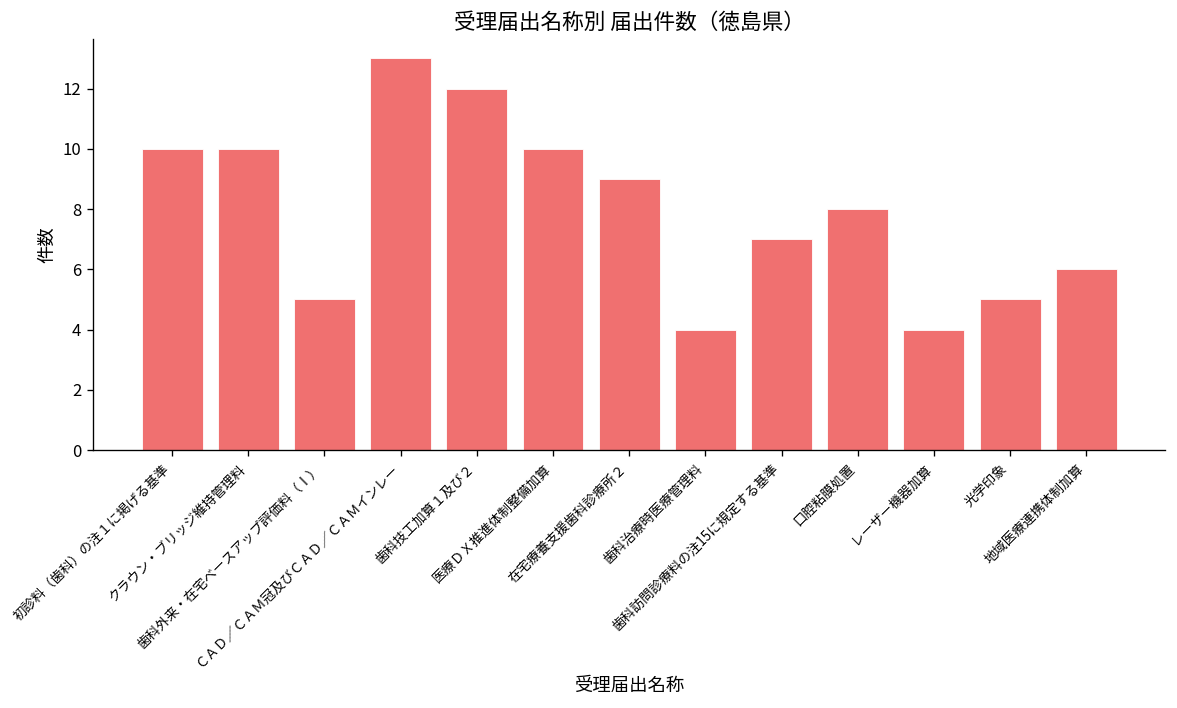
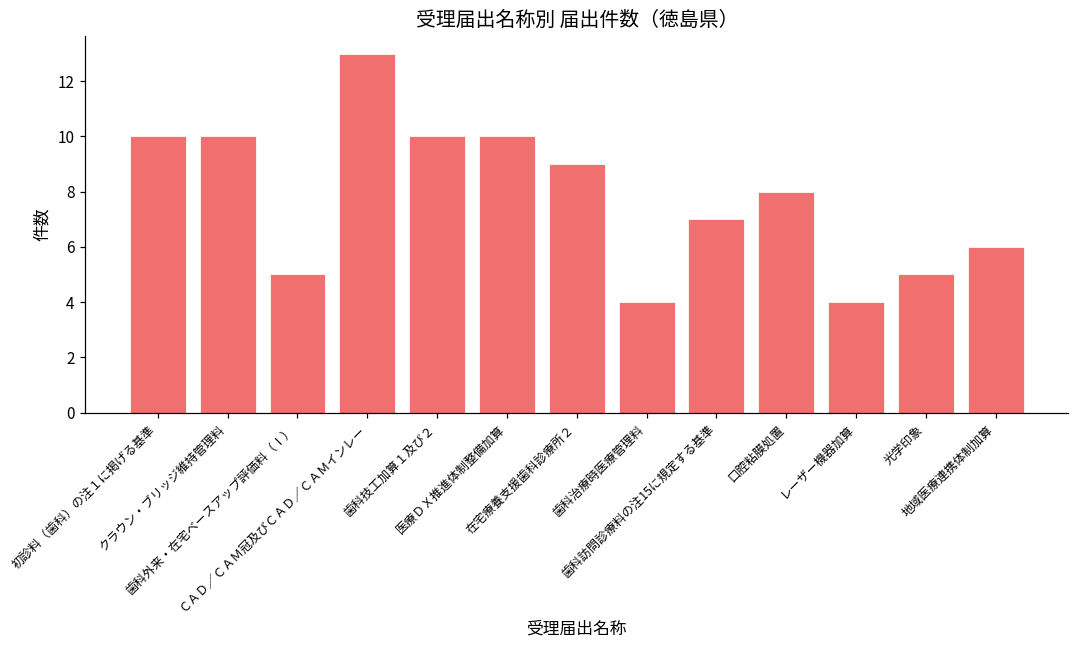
歯科技工加算１及び２: 12 -> 10
